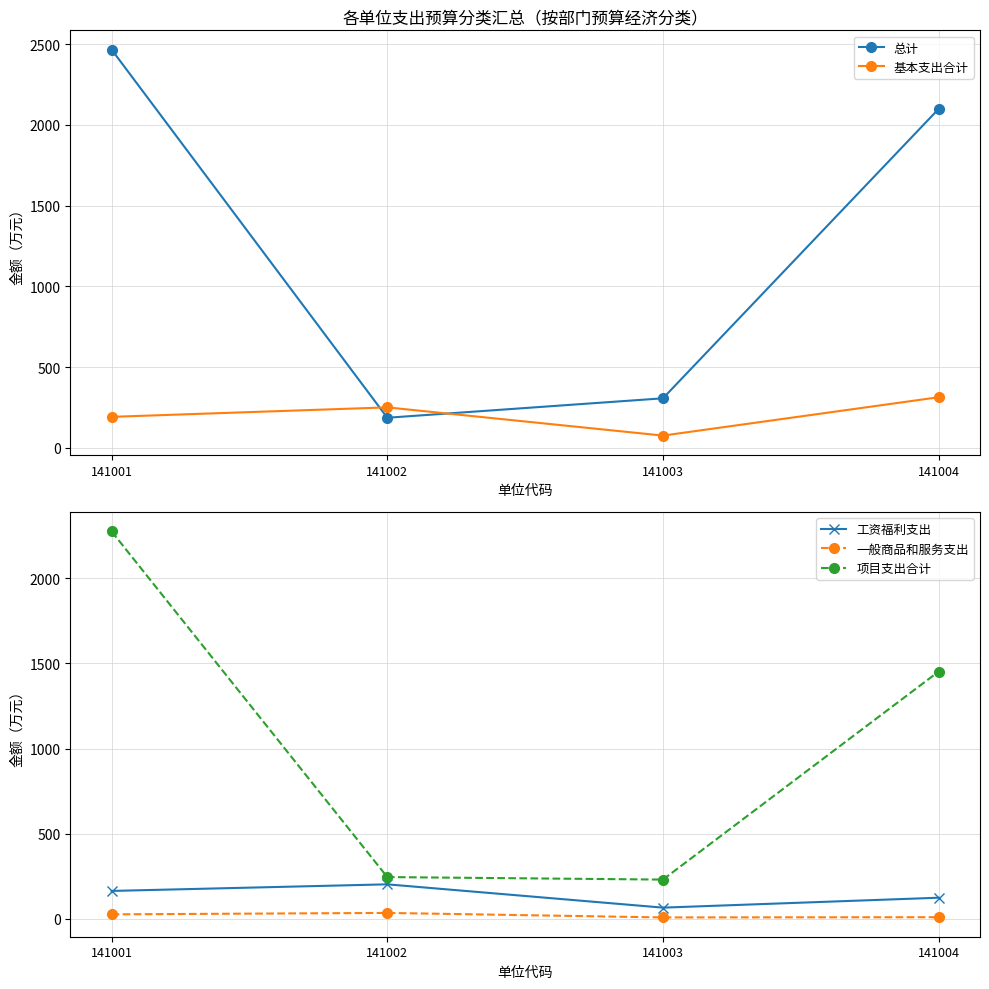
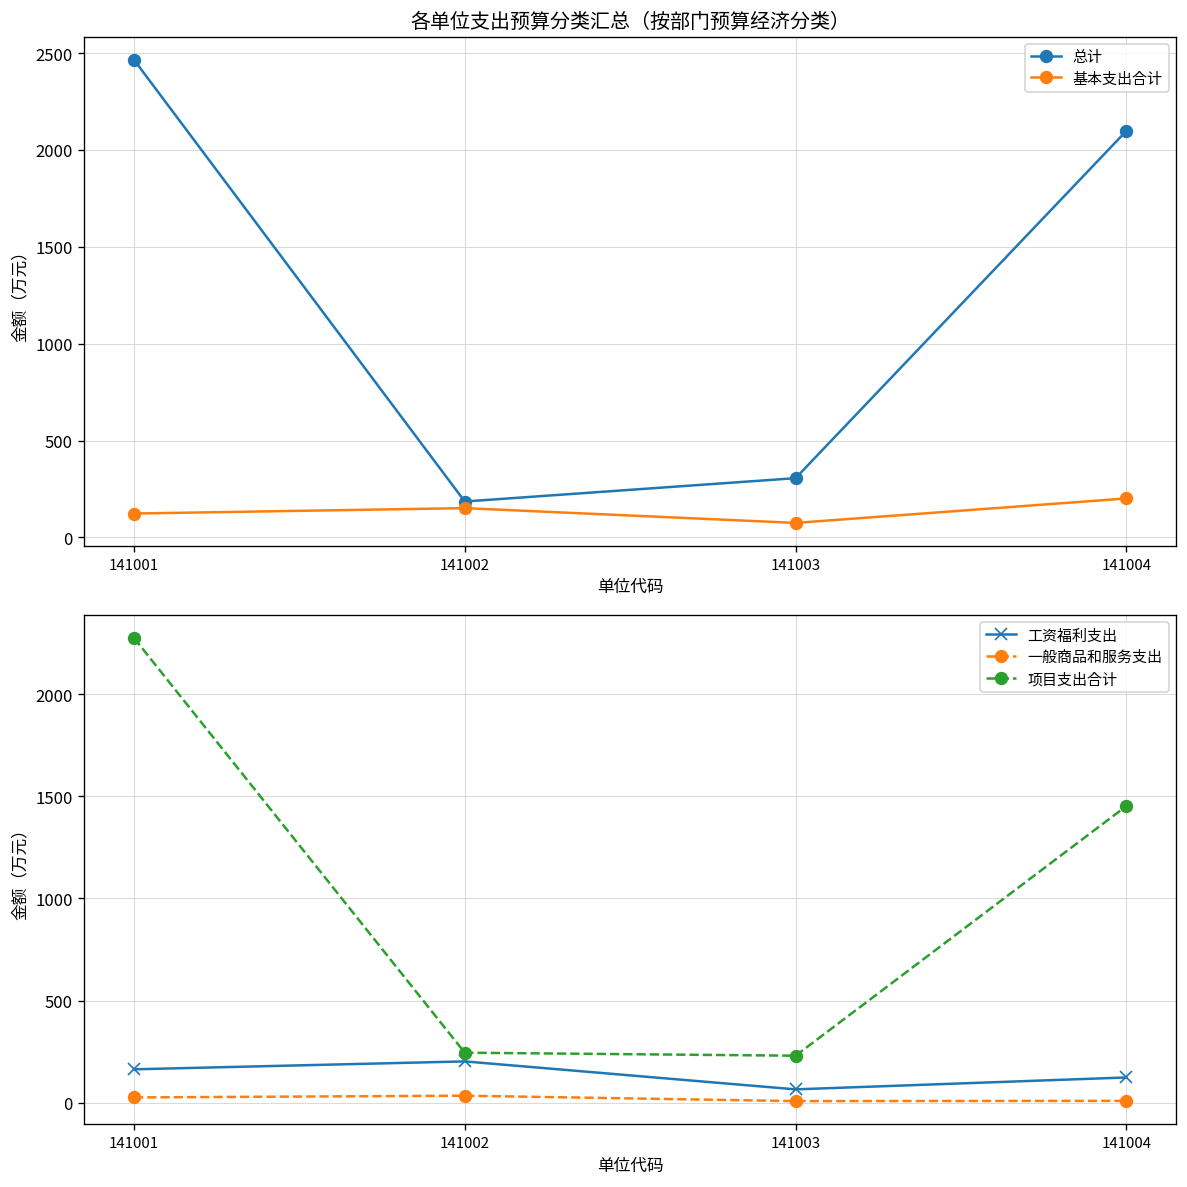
各单位支出预算分类汇总（按部门预算经济分类）, 基本支出合计, 141001: 190 -> 120
各单位支出预算分类汇总（按部门预算经济分类）, 基本支出合计, 141002: 250 -> 150
各单位支出预算分类汇总（按部门预算经济分类）, 基本支出合计, 141004: 310 -> 200
